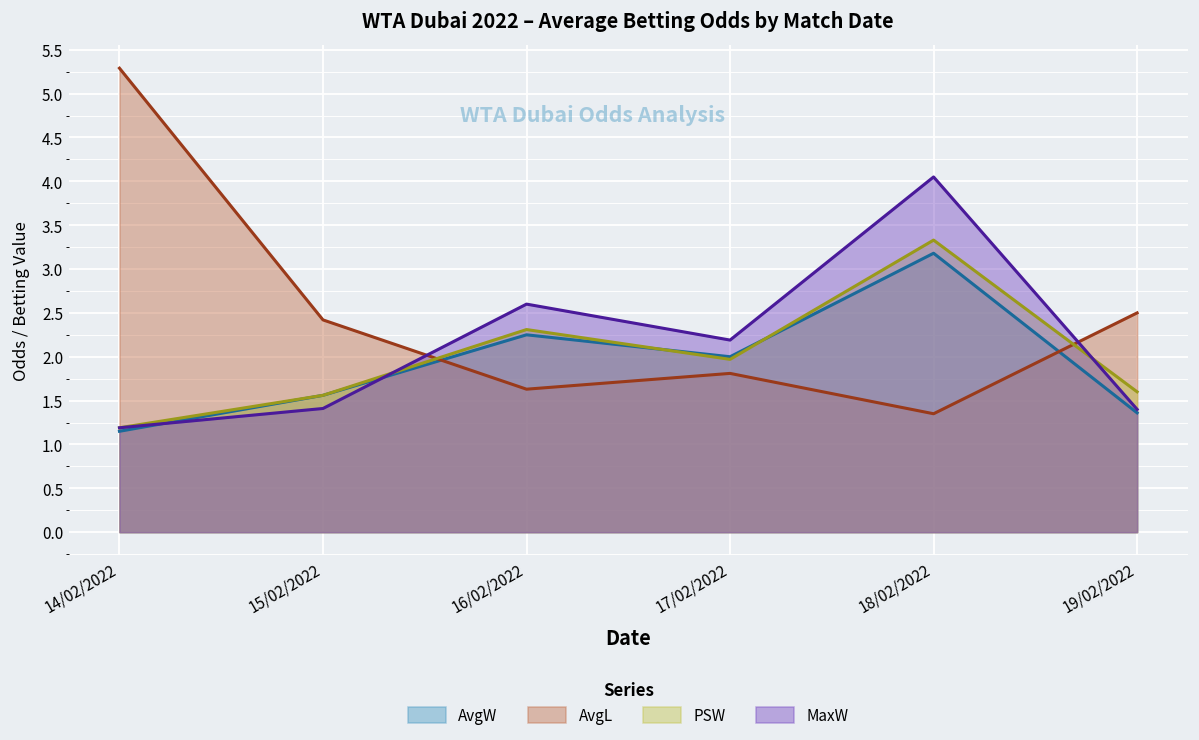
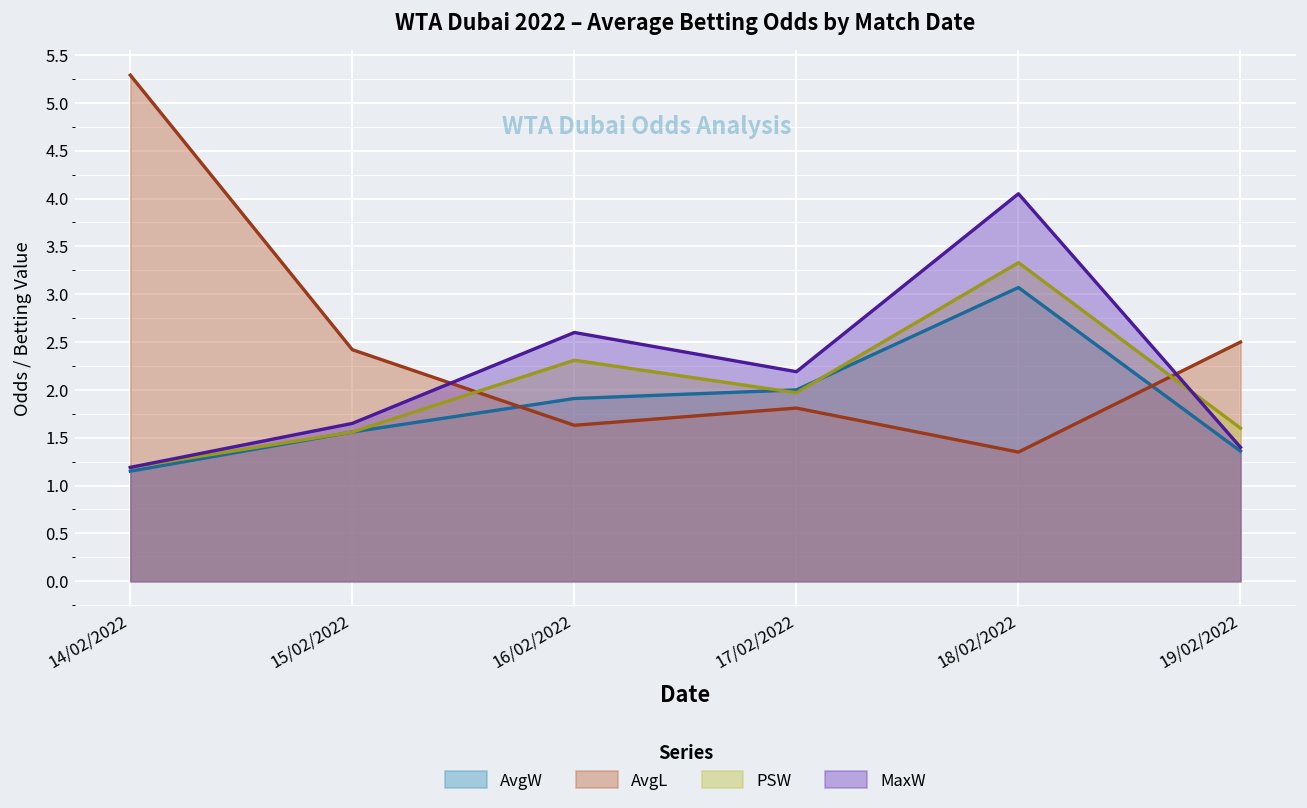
MaxW, 15/02/2022: 1.4 -> 1.7
AvgW, 16/02/2022: 2.3 -> 1.9
AvgW, 18/02/2022: 3.2 -> 3.1
